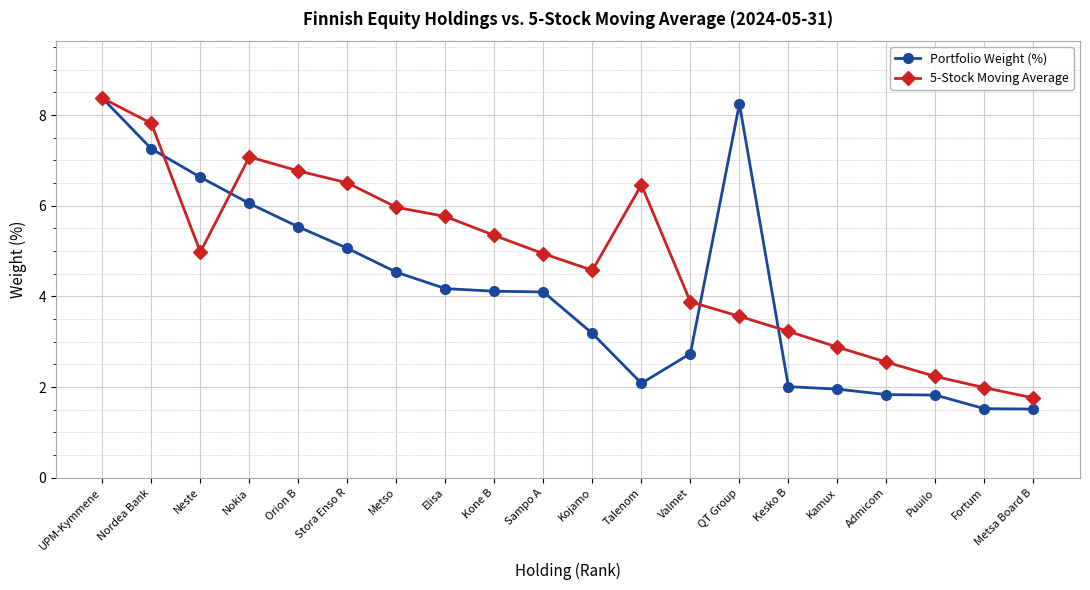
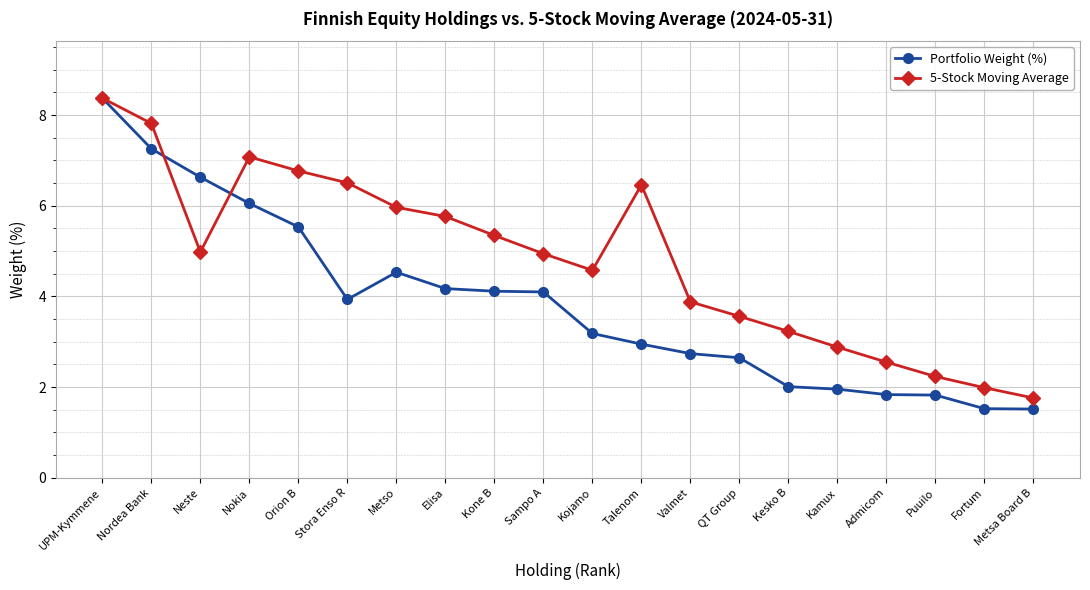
Portfolio Weight (%), Stora Enso R: 5.1 -> 3.9
Portfolio Weight (%), Talenom: 2.1 -> 2.9
Portfolio Weight (%), QT Group: 8.2 -> 2.6
